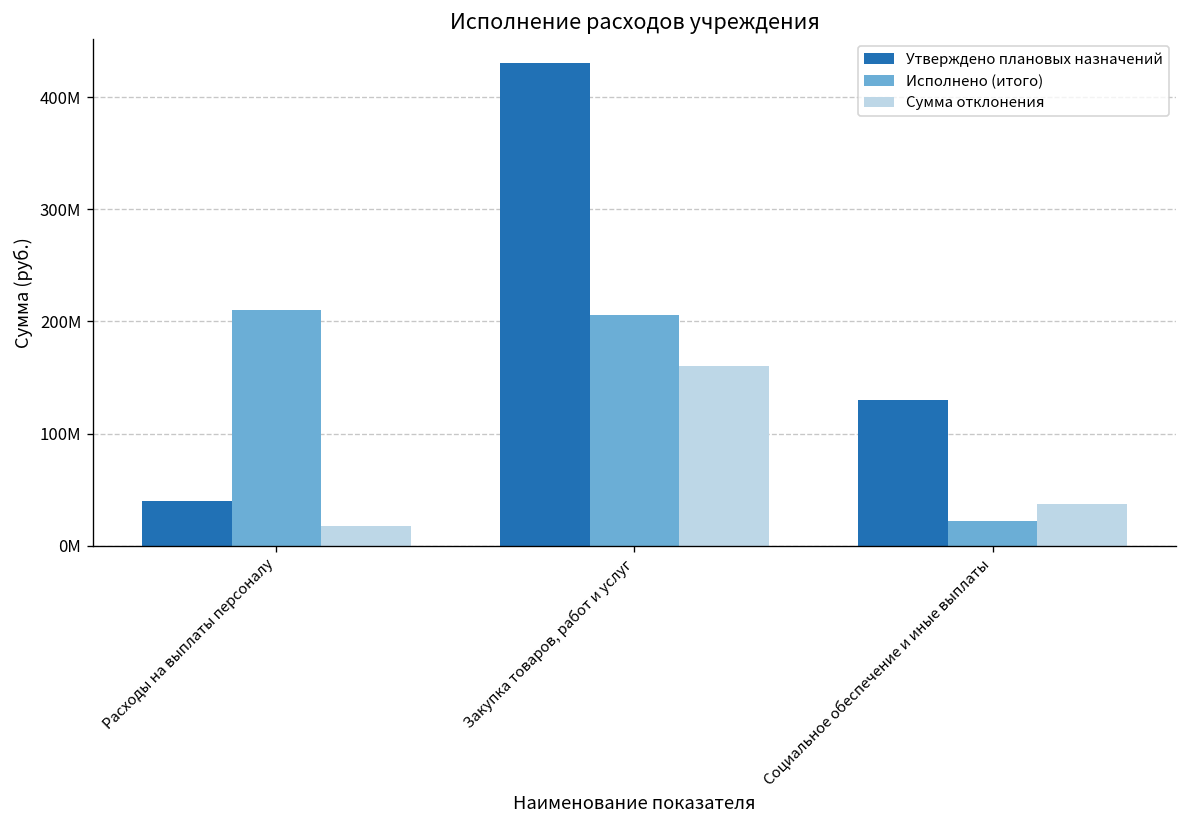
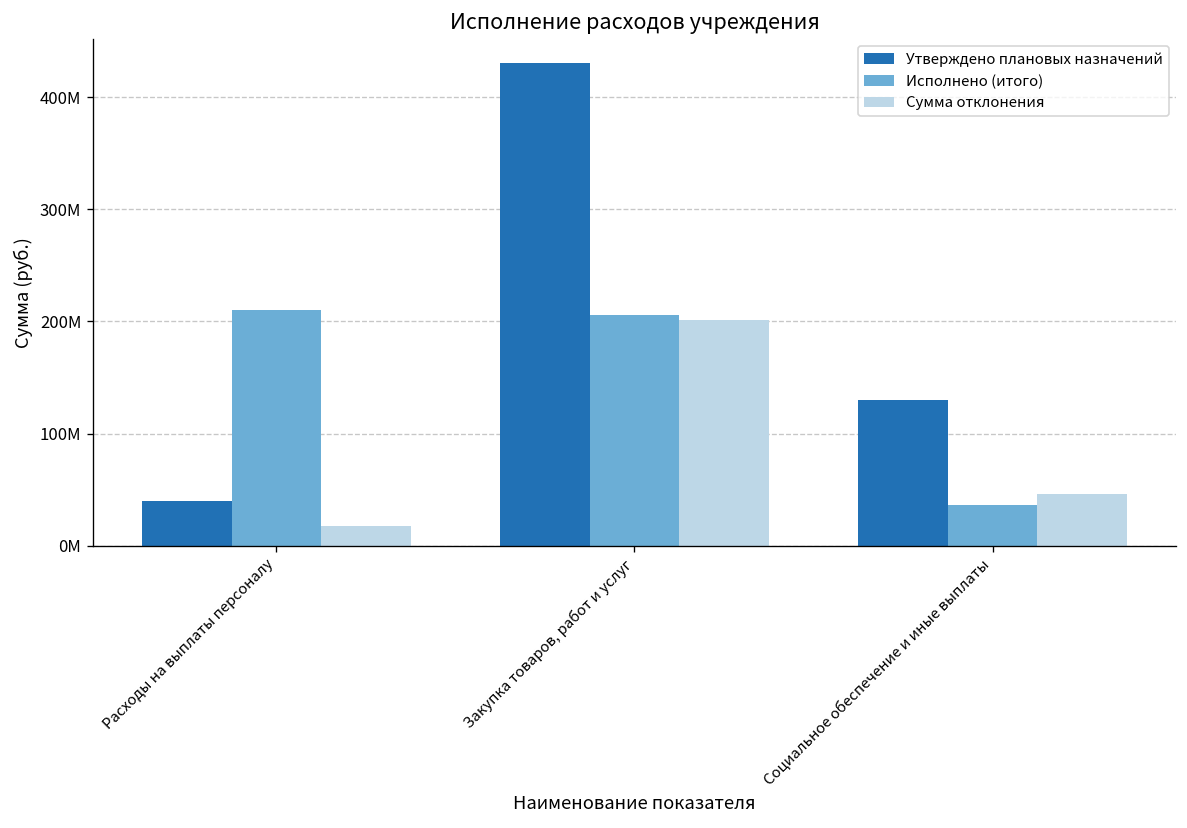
Сумма отклонения, Закупка товаров, работ и услуг: 160000000 -> 200000000
Исполнено (итого), Социальное обеспечение и иные выплаты: 20000000 -> 40000000
Сумма отклонения, Социальное обеспечение и иные выплаты: 40000000 -> 50000000
